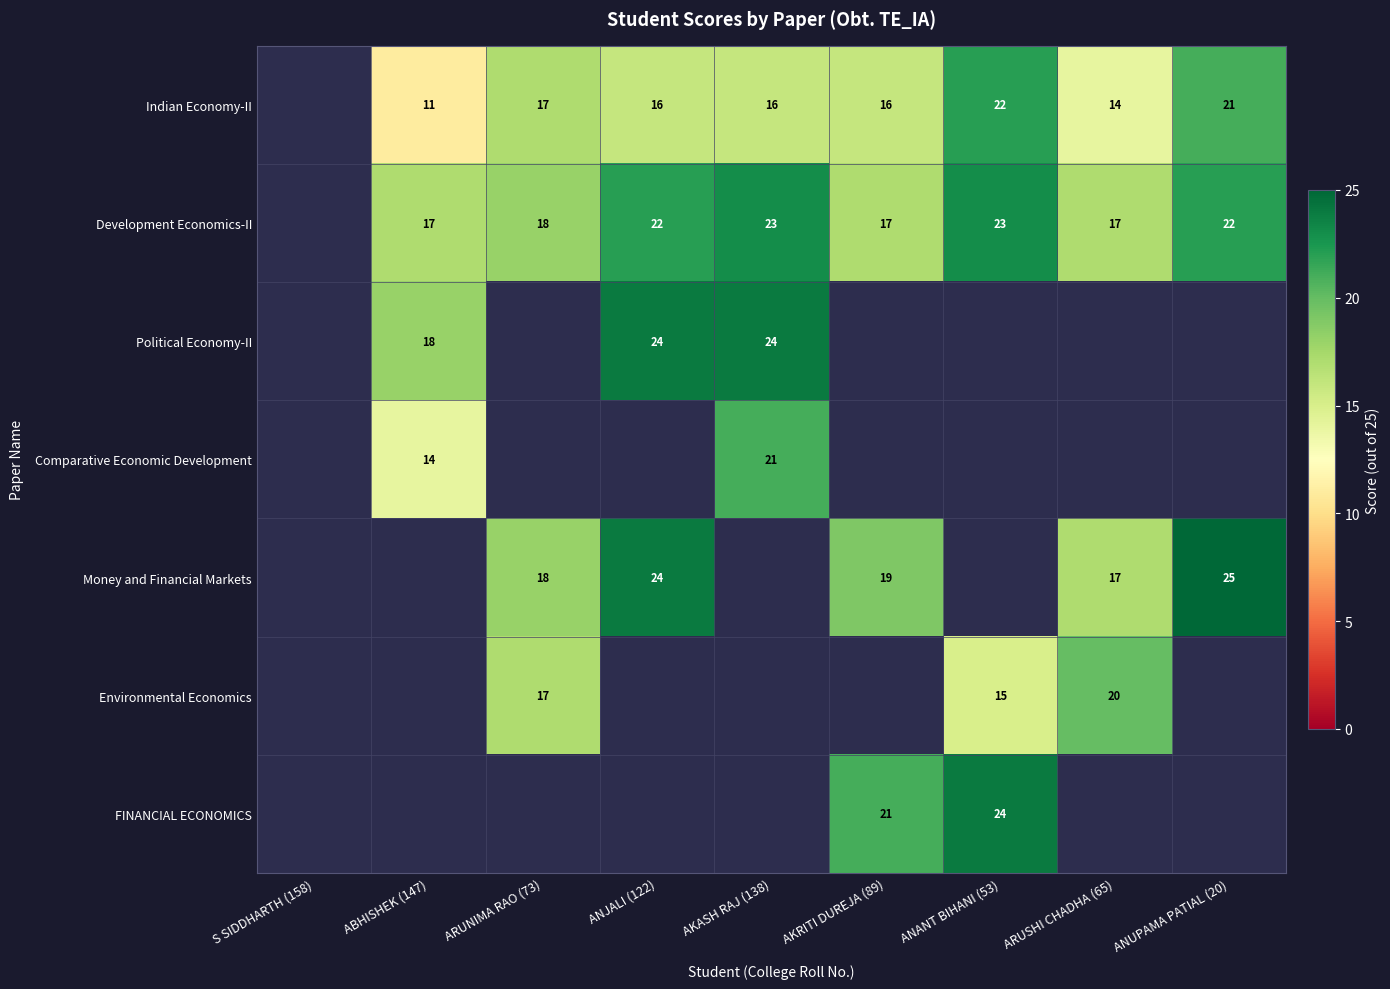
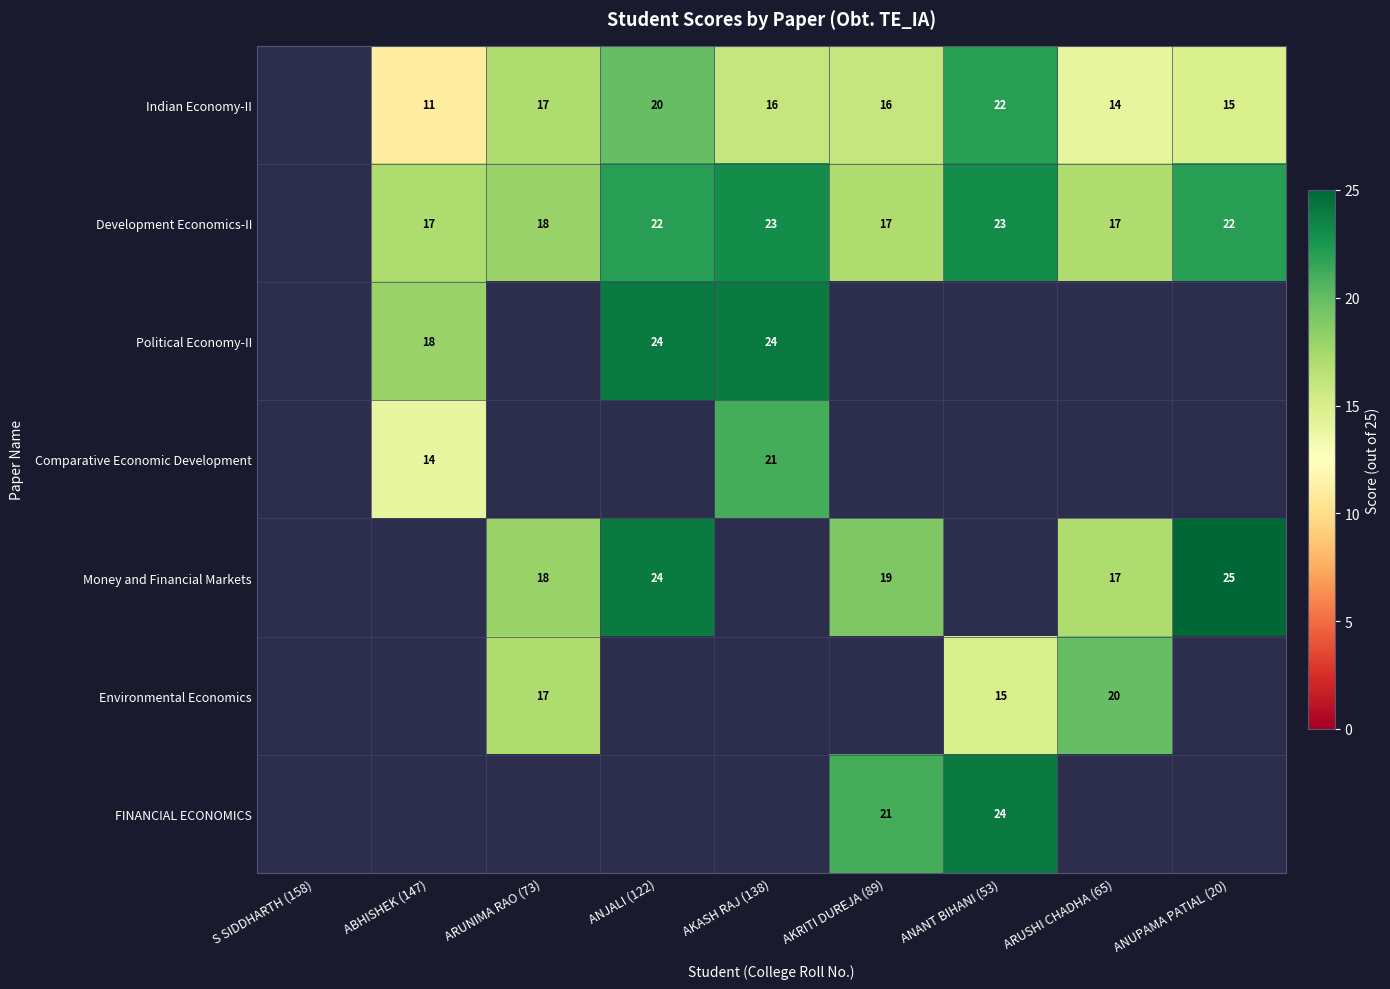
Indian Economy-II, ANJALI (122): 16 -> 20
Indian Economy-II, ANUPAMA PATIAL (20): 21 -> 15
